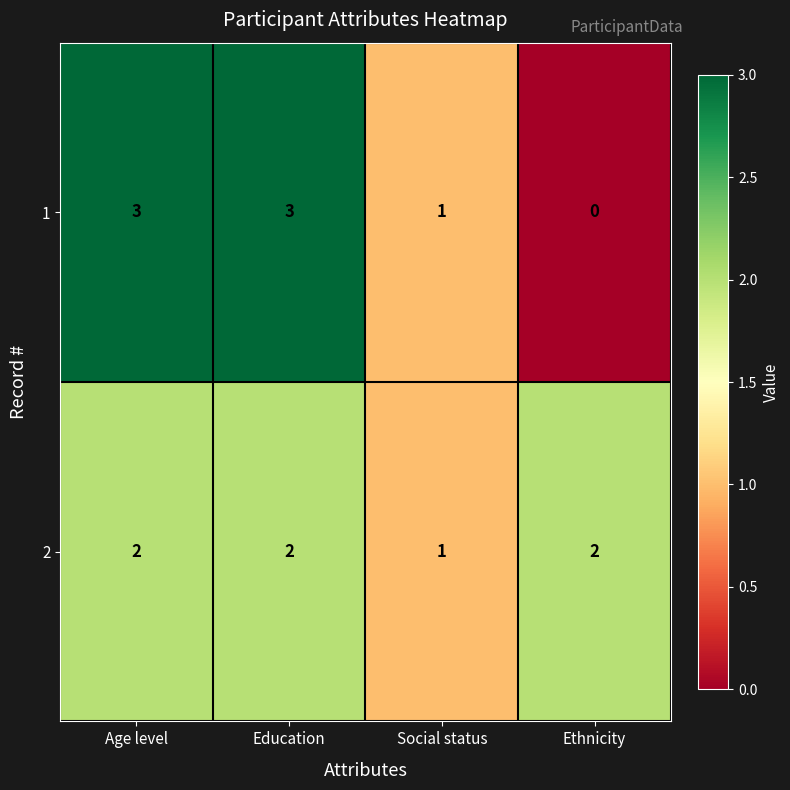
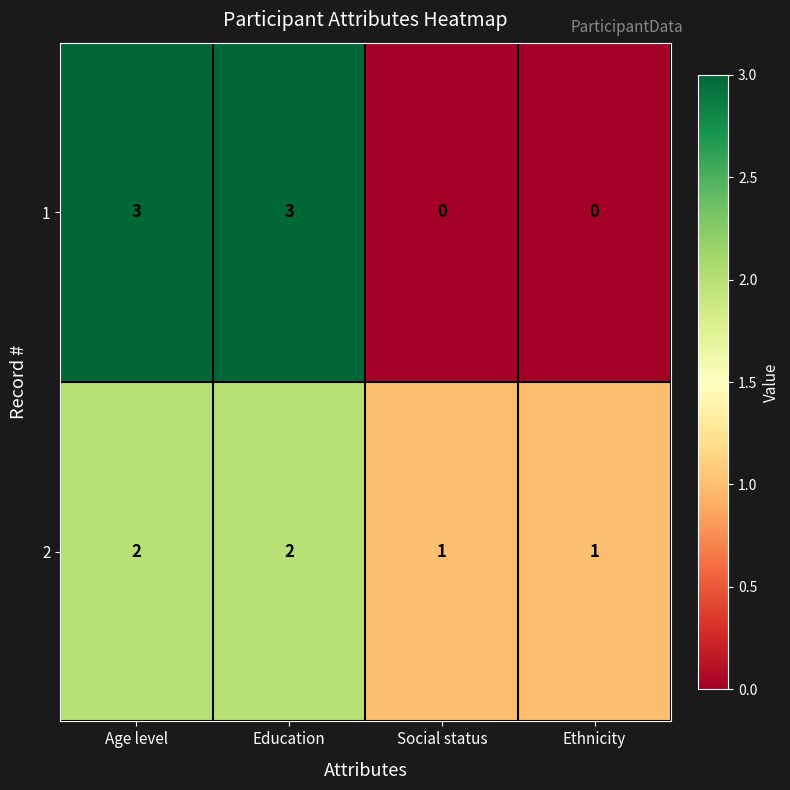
1, Social status: 1 -> 0
2, Ethnicity: 2 -> 1
